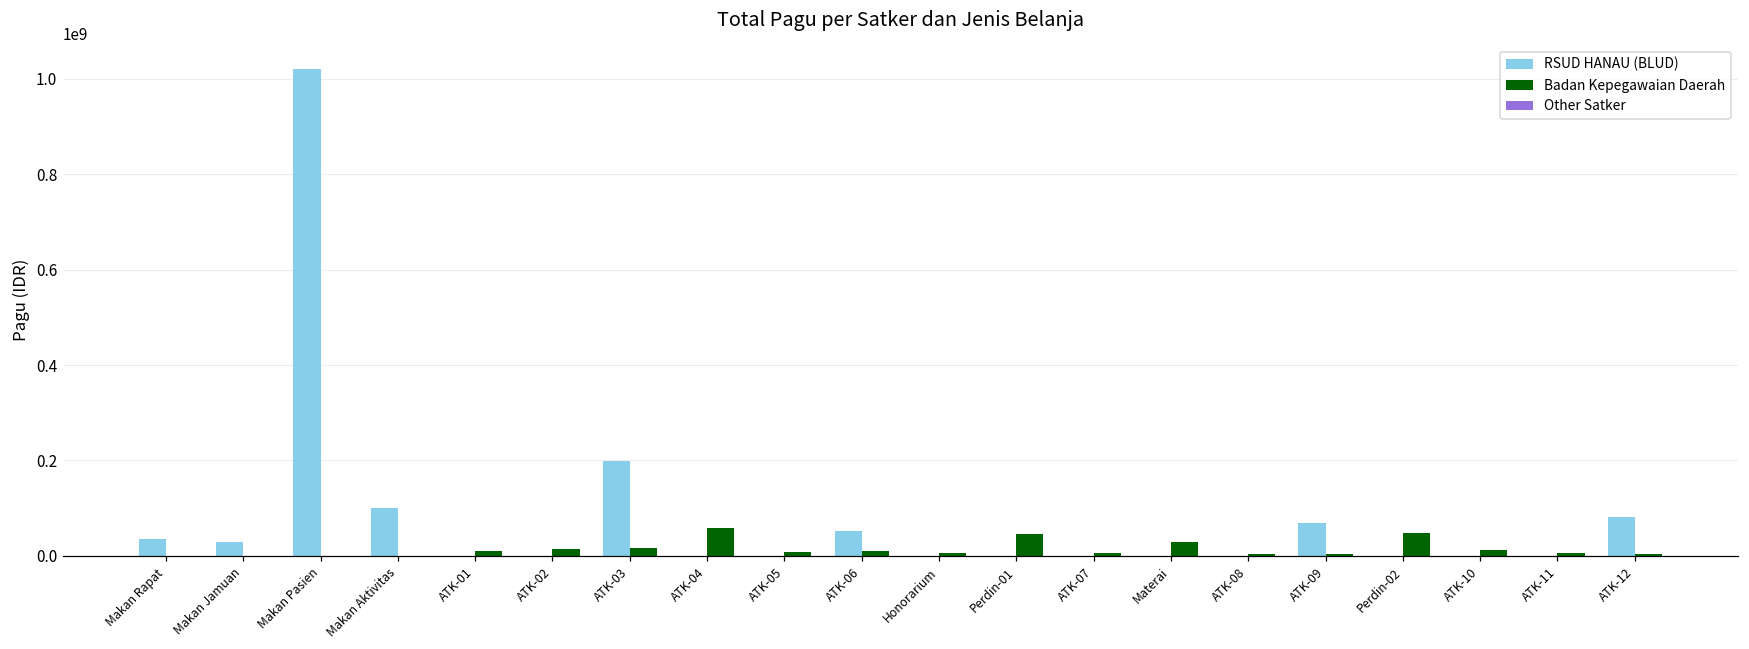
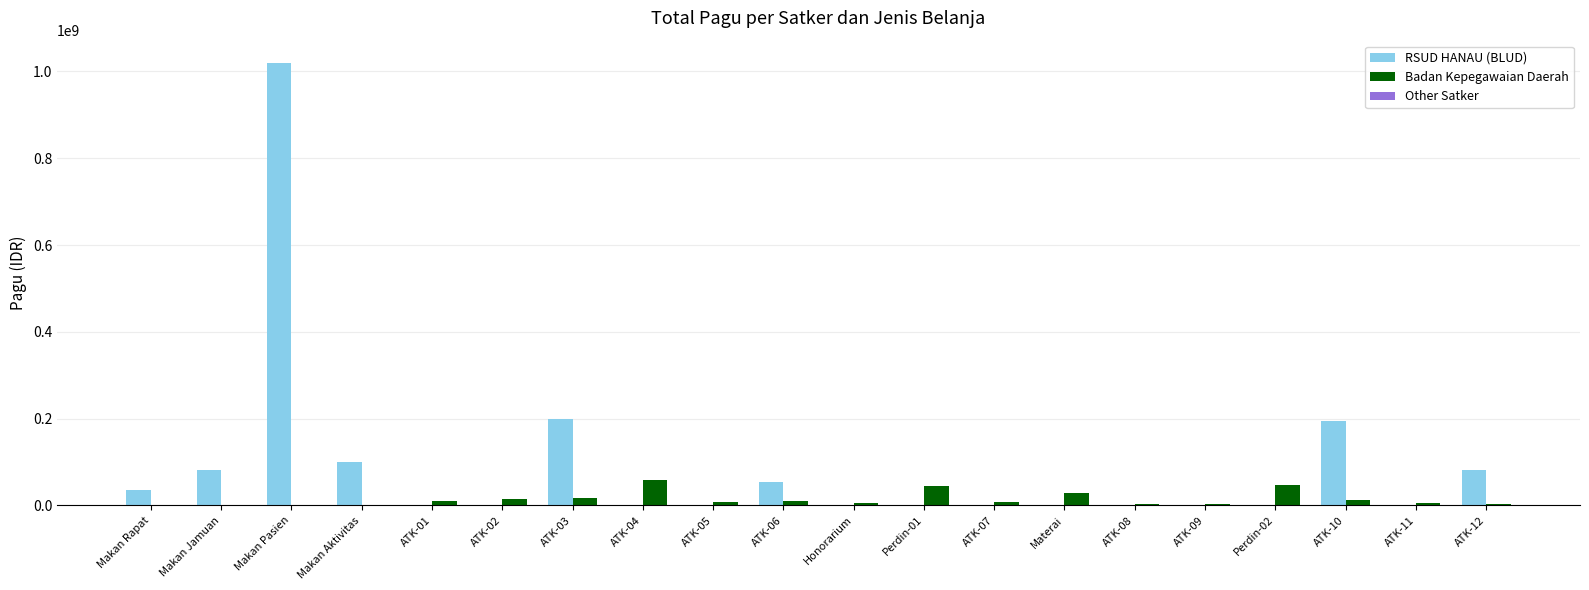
RSUD HANAU (BLUD), Makan Jamuan: 30000000 -> 80000000
RSUD HANAU (BLUD), ATK-09: 70000000 -> 0
RSUD HANAU (BLUD), ATK-10: 0 -> 190000000
